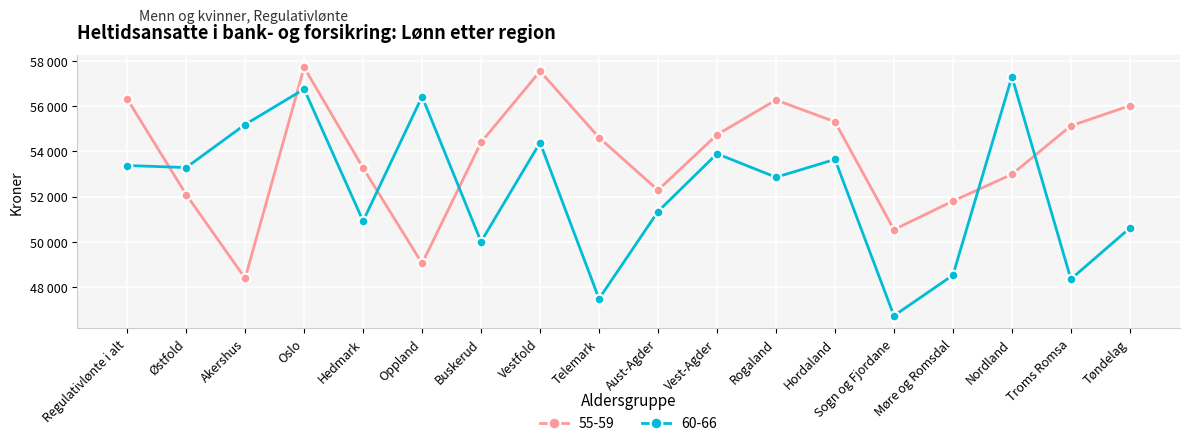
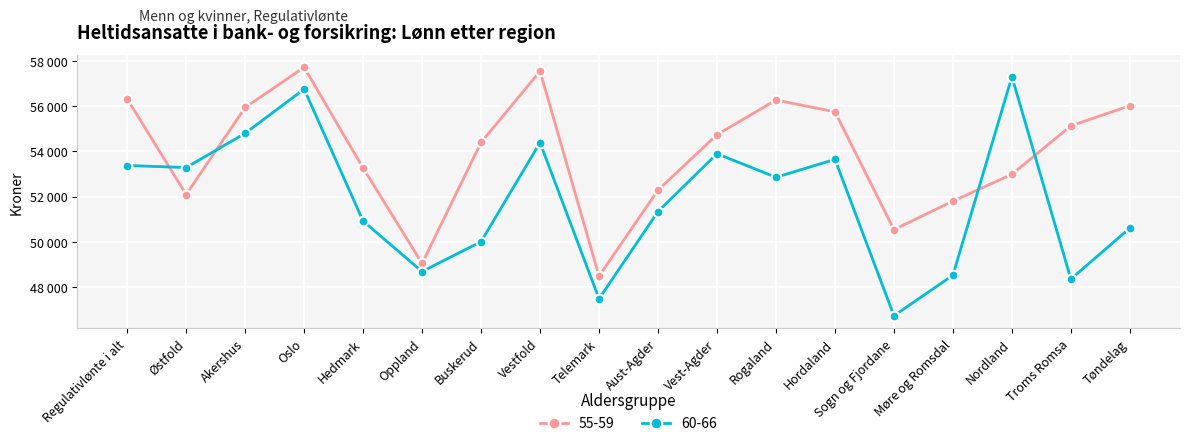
55-59, Akershus: 48400 -> 55900
60-66, Akershus: 55200 -> 54800
60-66, Oppland: 56400 -> 48700
55-59, Telemark: 54600 -> 48500
55-59, Hordaland: 55300 -> 55700
